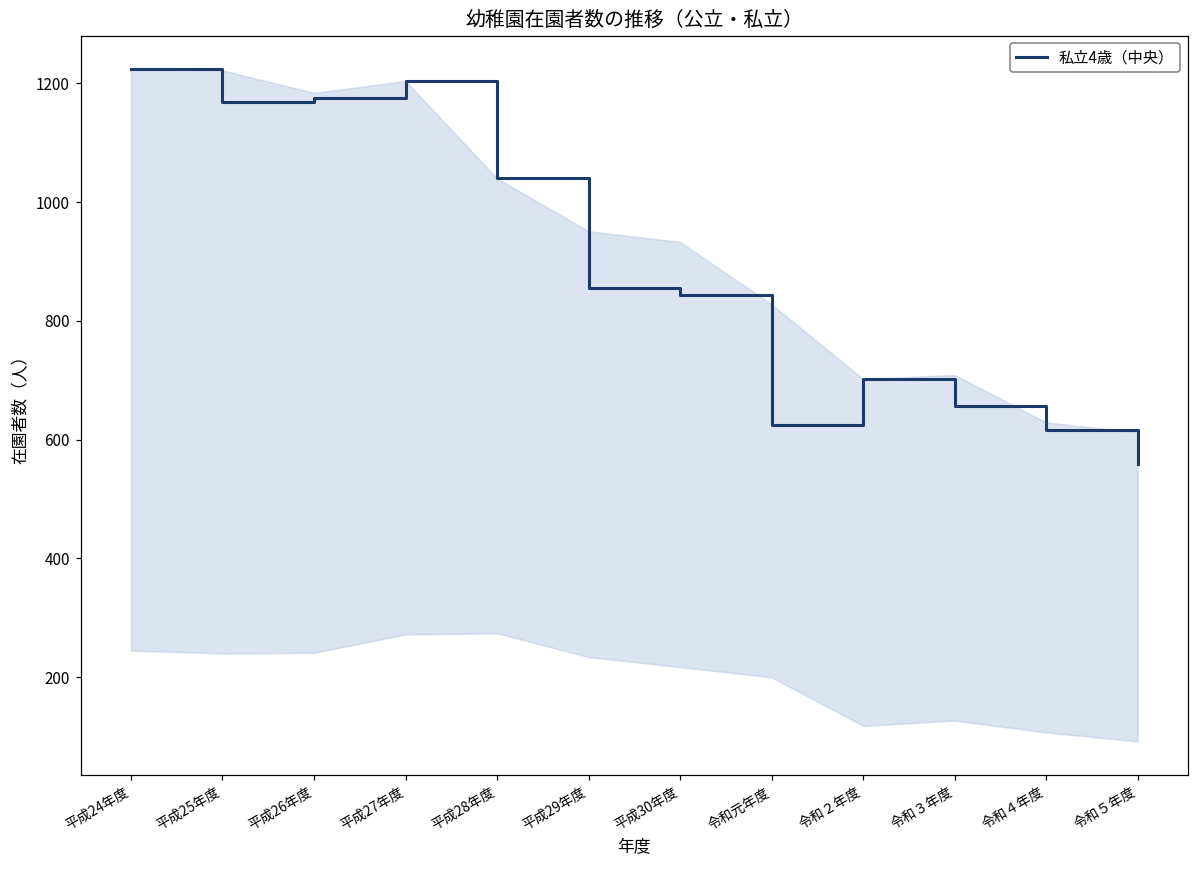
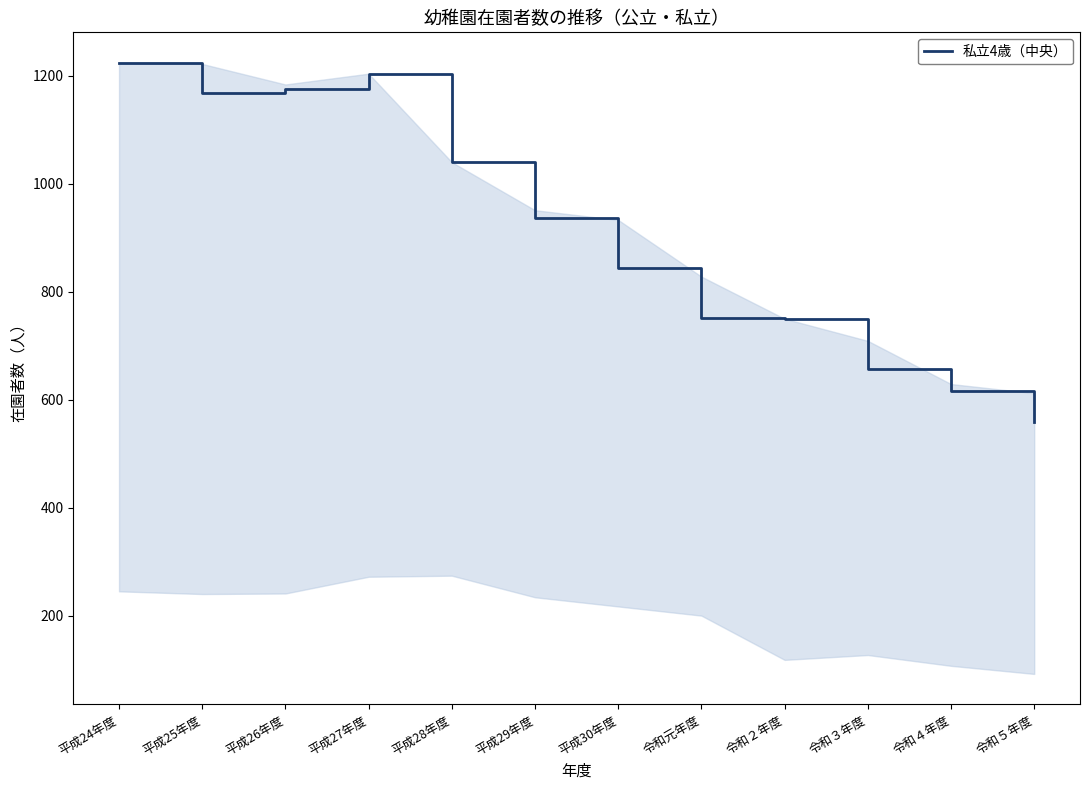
私立4歳（中央）, 平成29年度: 860 -> 940
私立4歳（中央）, 令和元年度: 630 -> 750
私立4歳（中央）, 令和２年度: 700 -> 750
